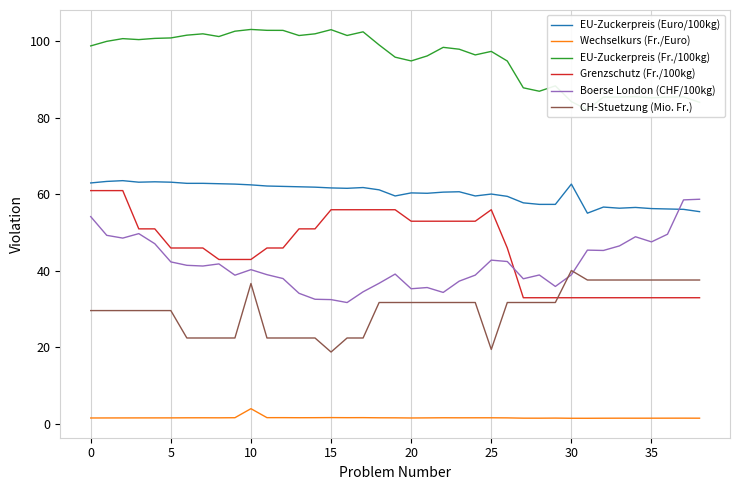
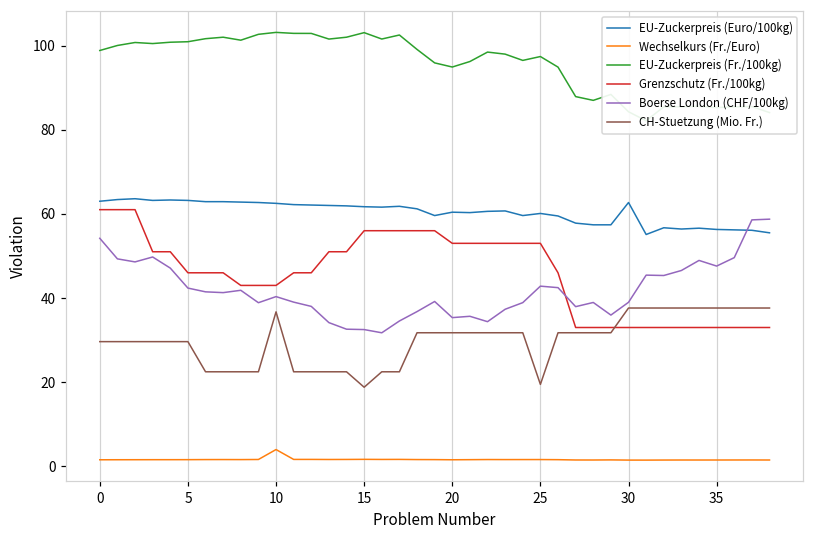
Grenzschutz (Fr./100kg), 25: 56 -> 53
CH-Stuetzung (Mio. Fr.), 30: 40 -> 38
